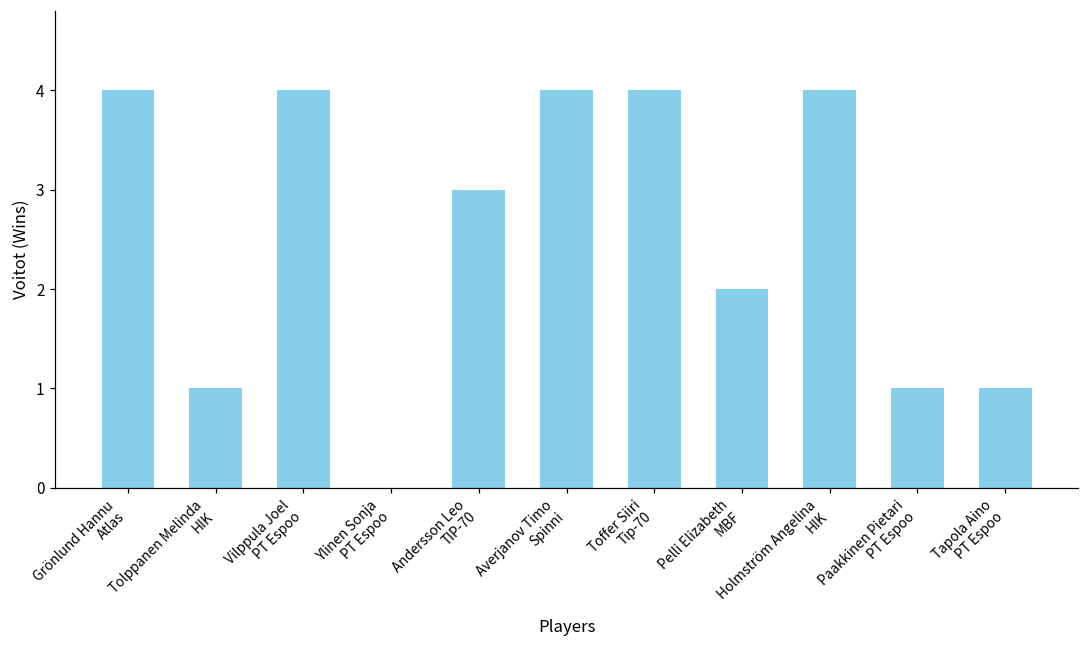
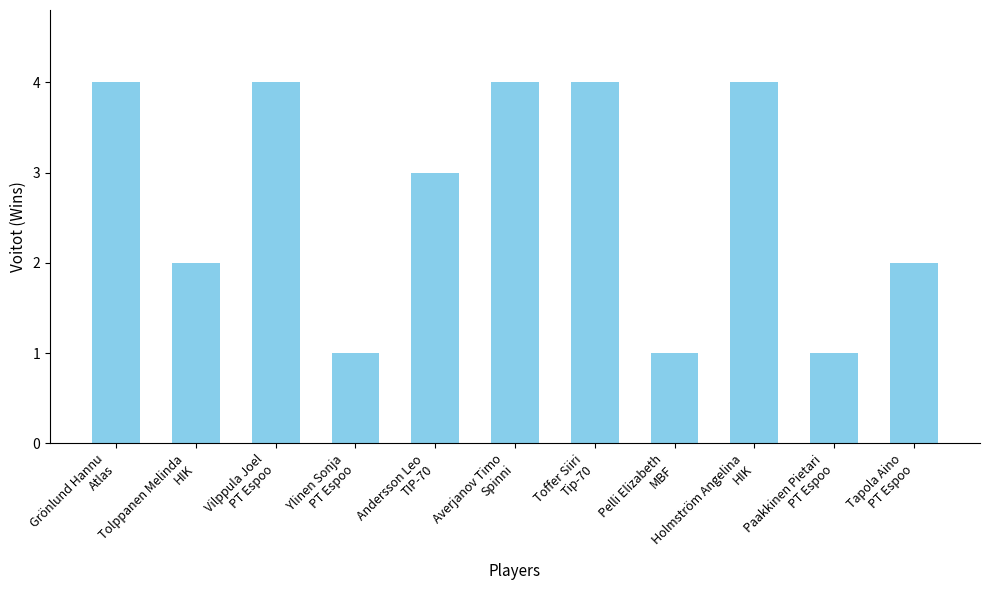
Tolppanen Melinda HIK: 1 -> 2
Ylinen Sonja PT Espoo: 0 -> 1
Pelli Elizabeth MBF: 2 -> 1
Tapola Aino PT Espoo: 1 -> 2
